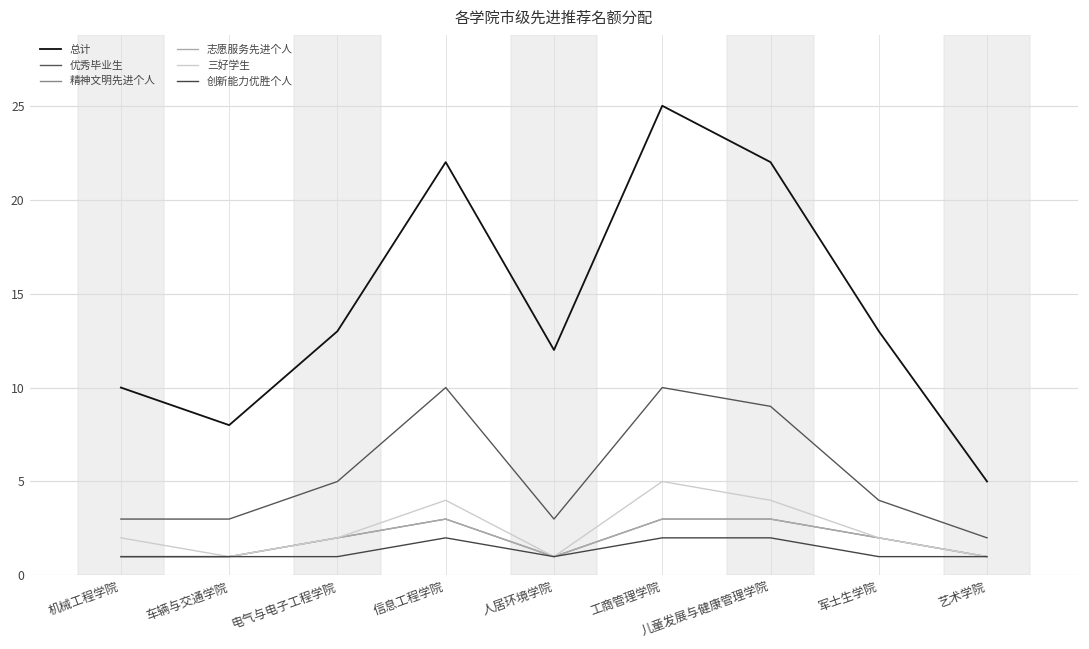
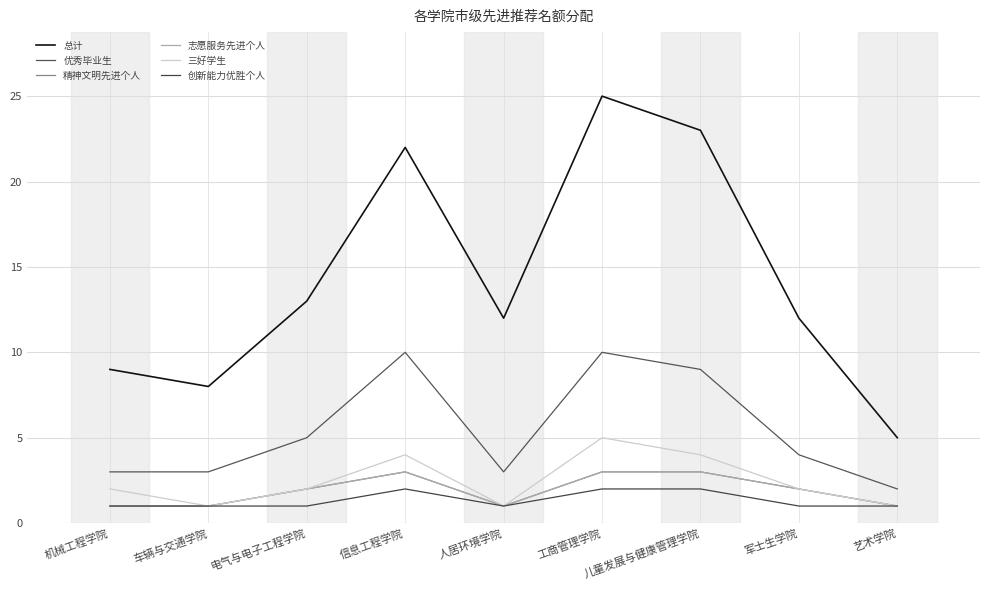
总计, 机械工程学院: 10 -> 9
总计, 儿童发展与健康管理学院: 22 -> 23
总计, 军士生学院: 13 -> 12
